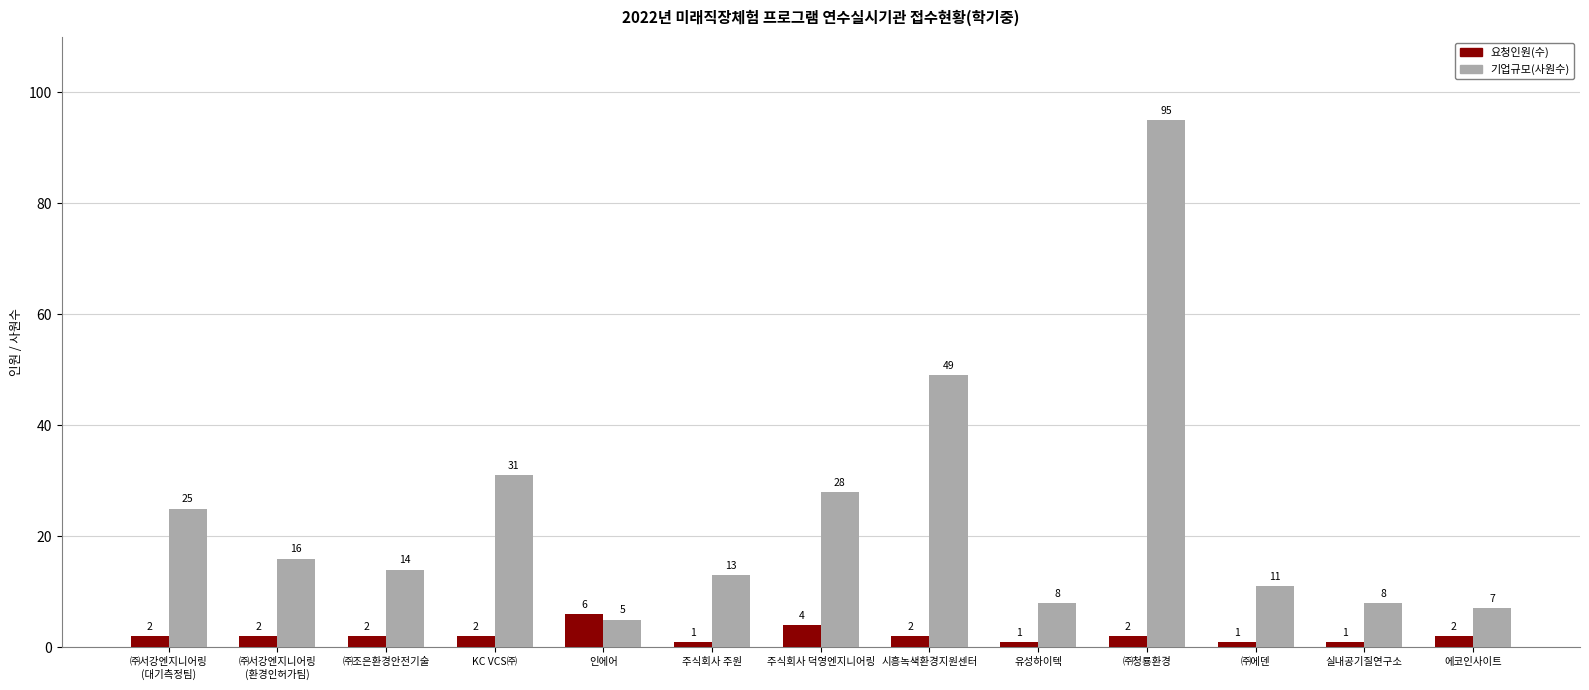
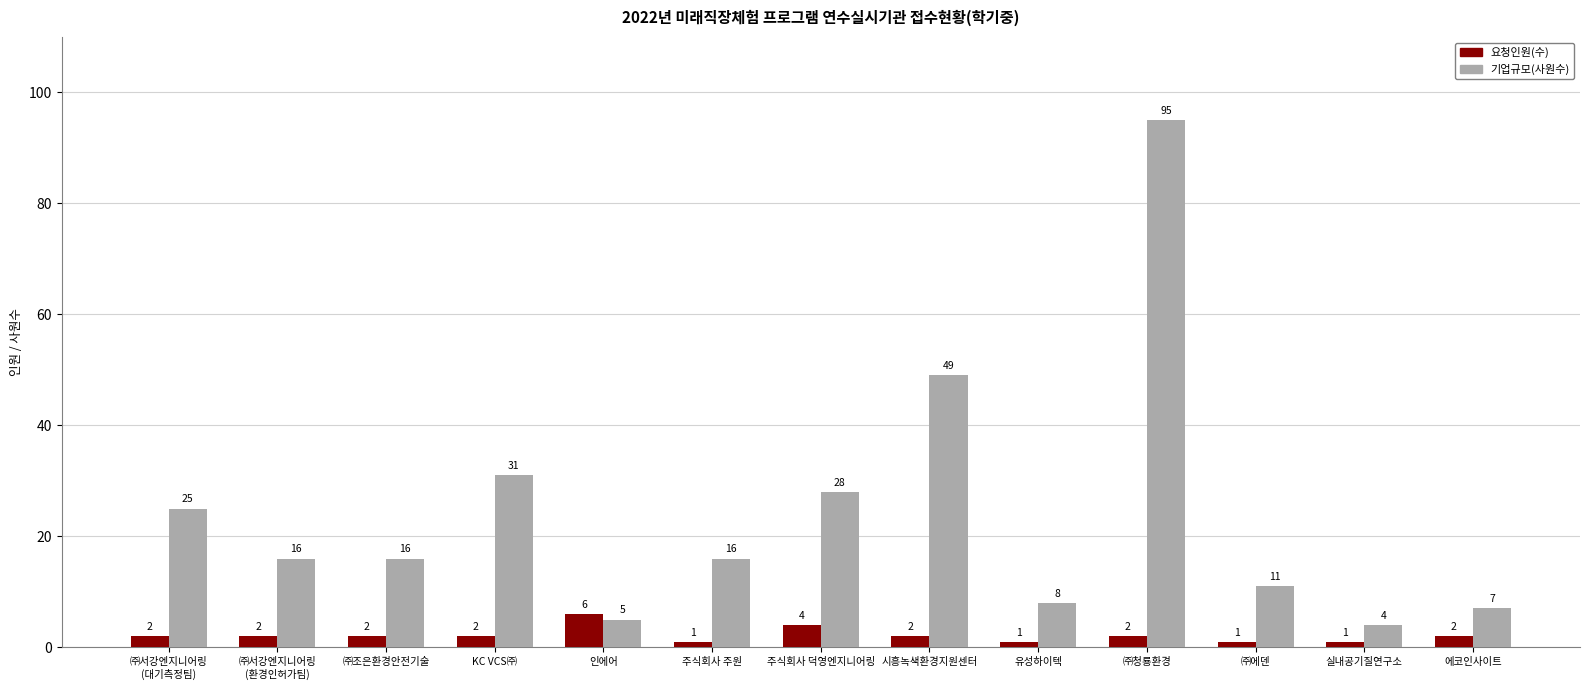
기업규모(사원수), ㈜조은환경안전기술: 14 -> 16
기업규모(사원수), 주식회사 주원: 13 -> 16
기업규모(사원수), 실내공기질연구소: 8 -> 4
